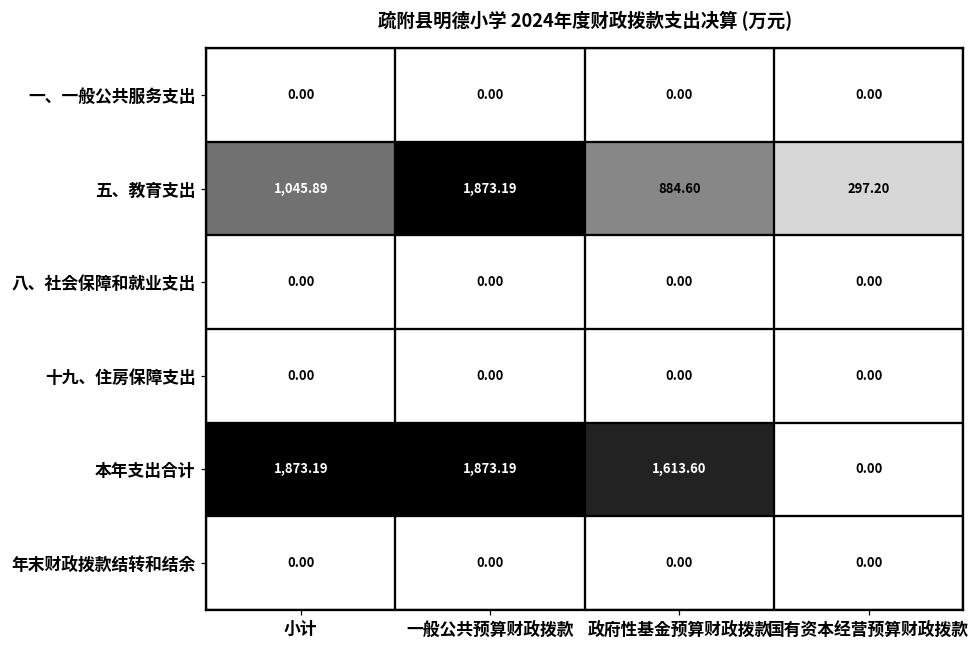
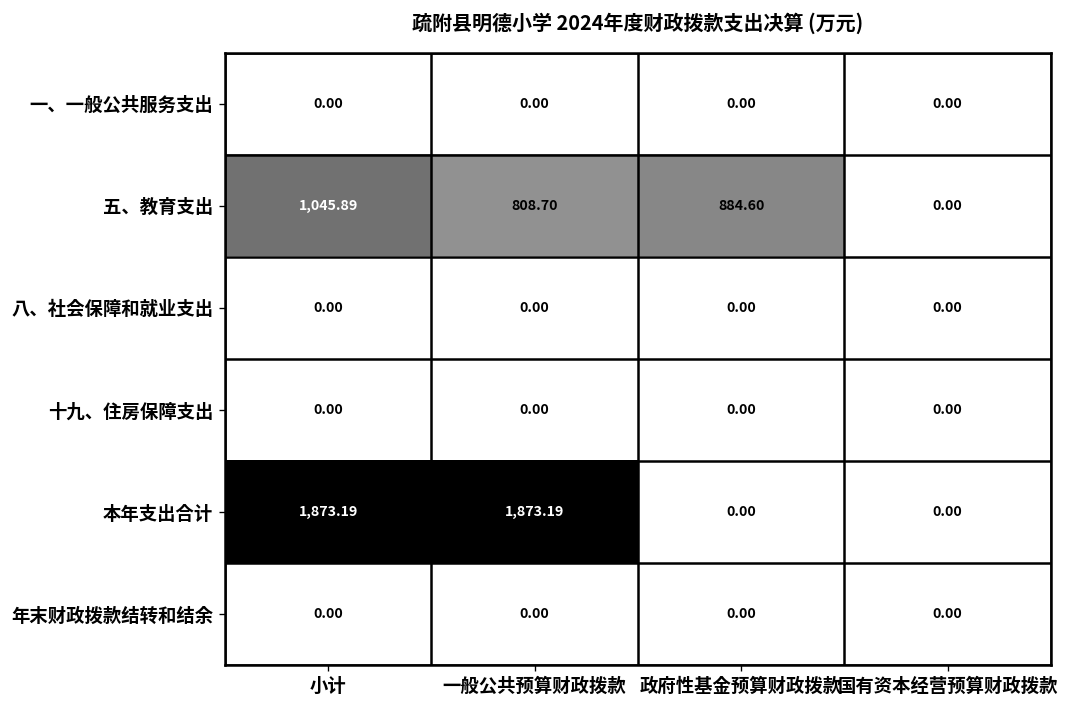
五、教育支出, 一般公共预算财政拨款: 1,873.19 -> 808.70
五、教育支出, 国有资本经营预算财政拨款: 297.20 -> 0.00
本年支出合计, 政府性基金预算财政拨款: 1,613.60 -> 0.00
